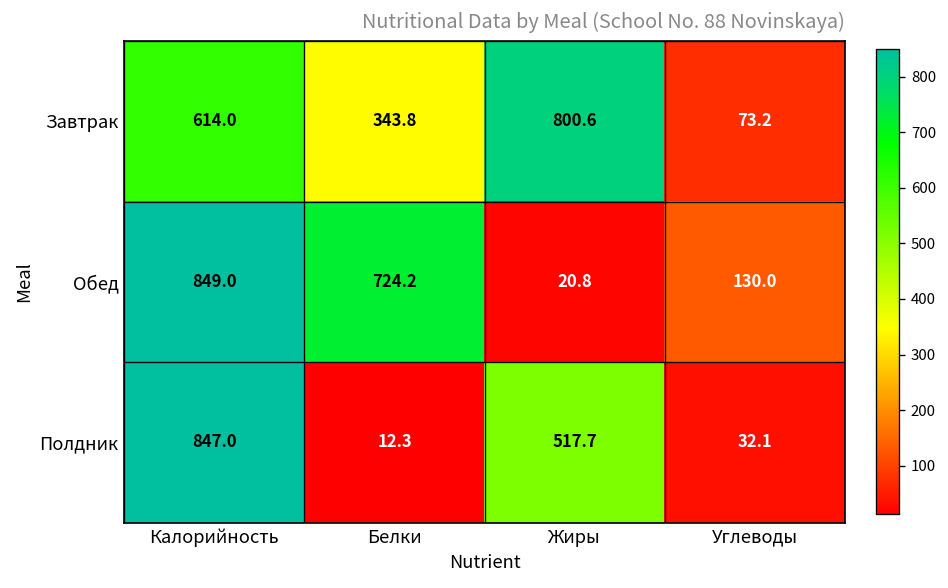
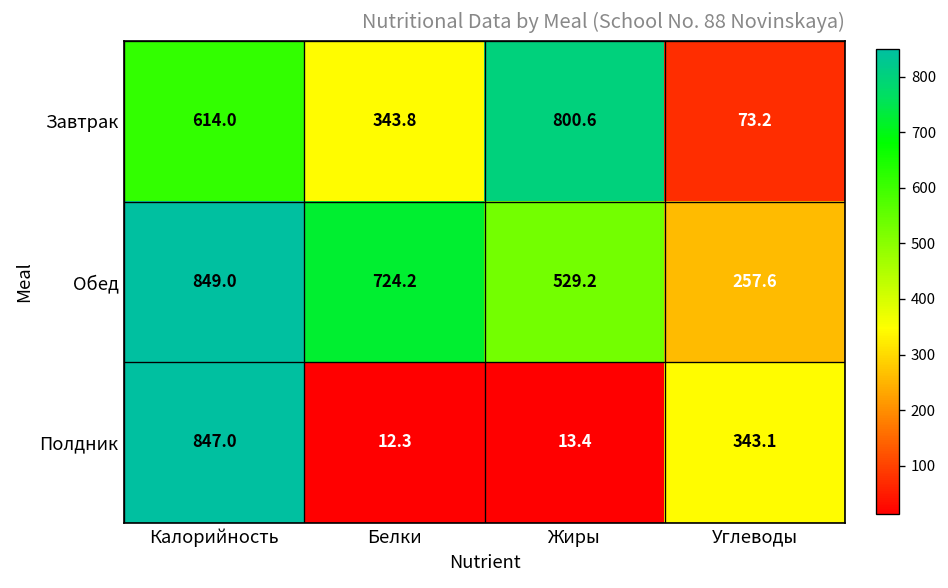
Обед, Жиры: 20.8 -> 529.2
Обед, Углеводы: 130.0 -> 257.6
Полдник, Жиры: 517.7 -> 13.4
Полдник, Углеводы: 32.1 -> 343.1
